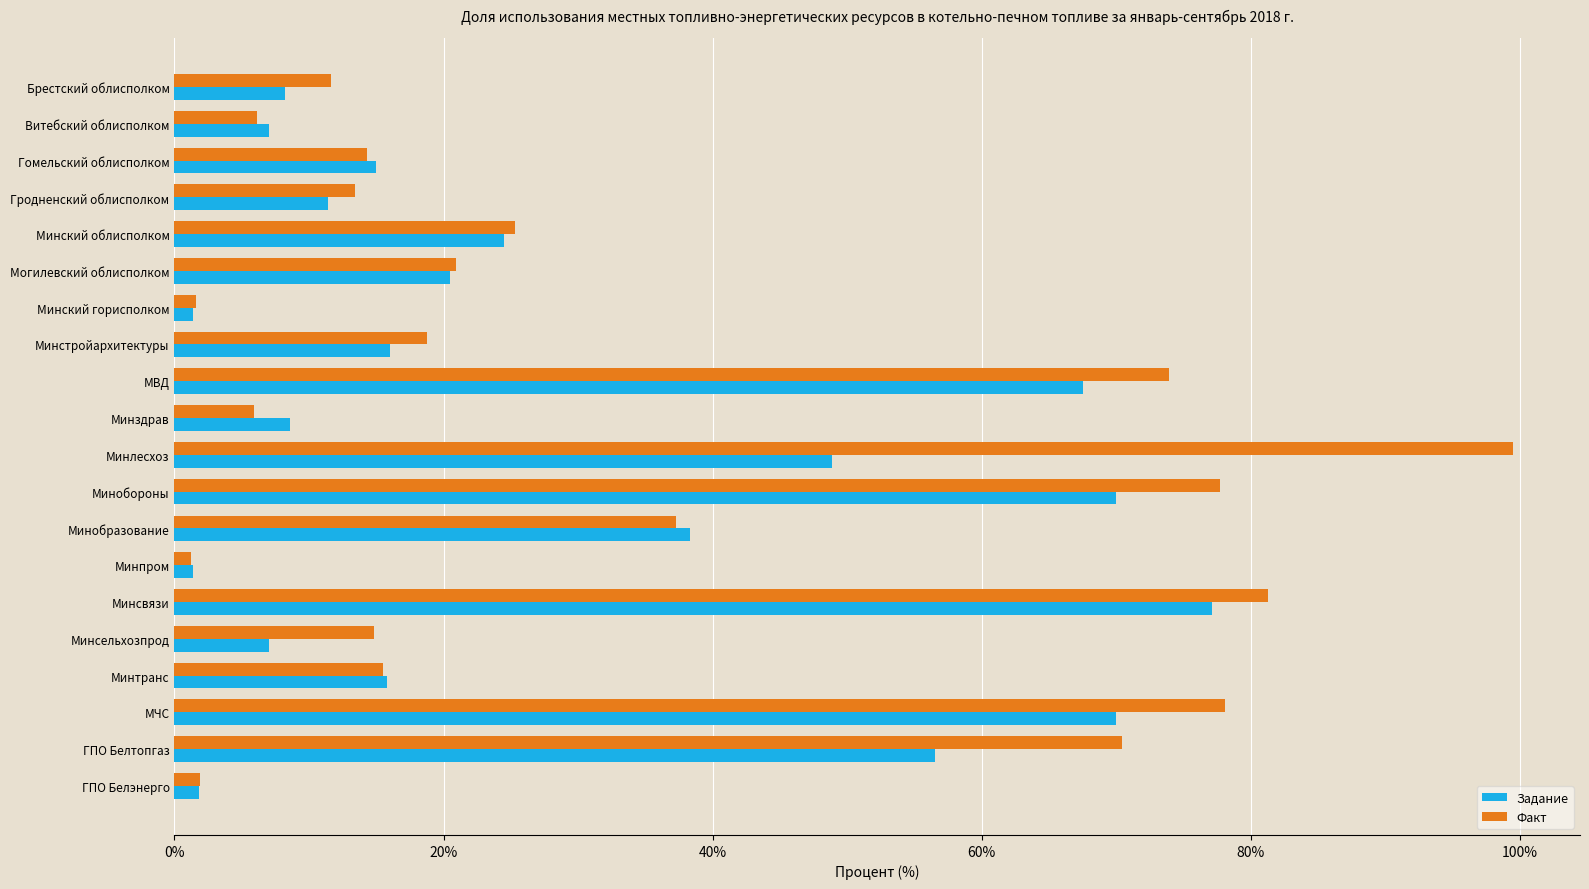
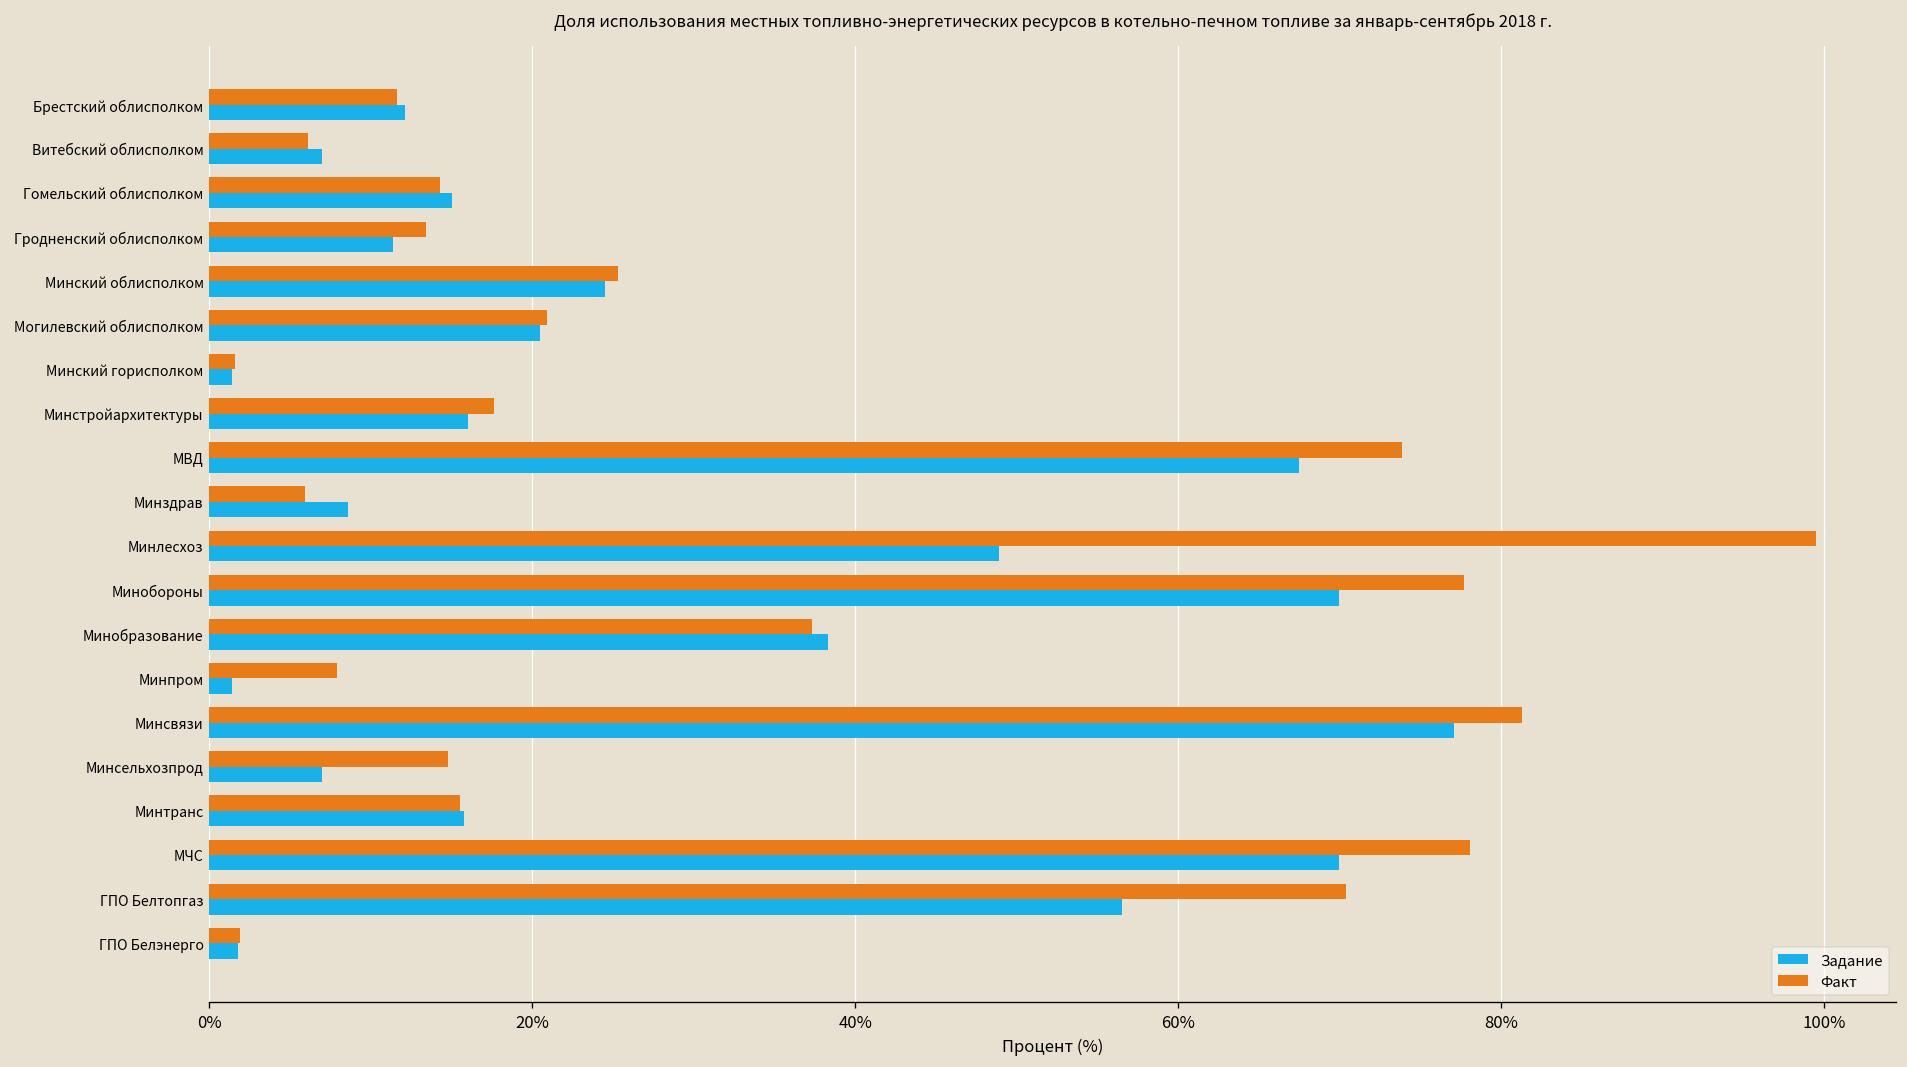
Задание, Брестский облисполком: 8.2% -> 12.1%
Факт, Минстройархитектуры: 18.8% -> 17.6%
Факт, Минпром: 1.2% -> 7.9%
